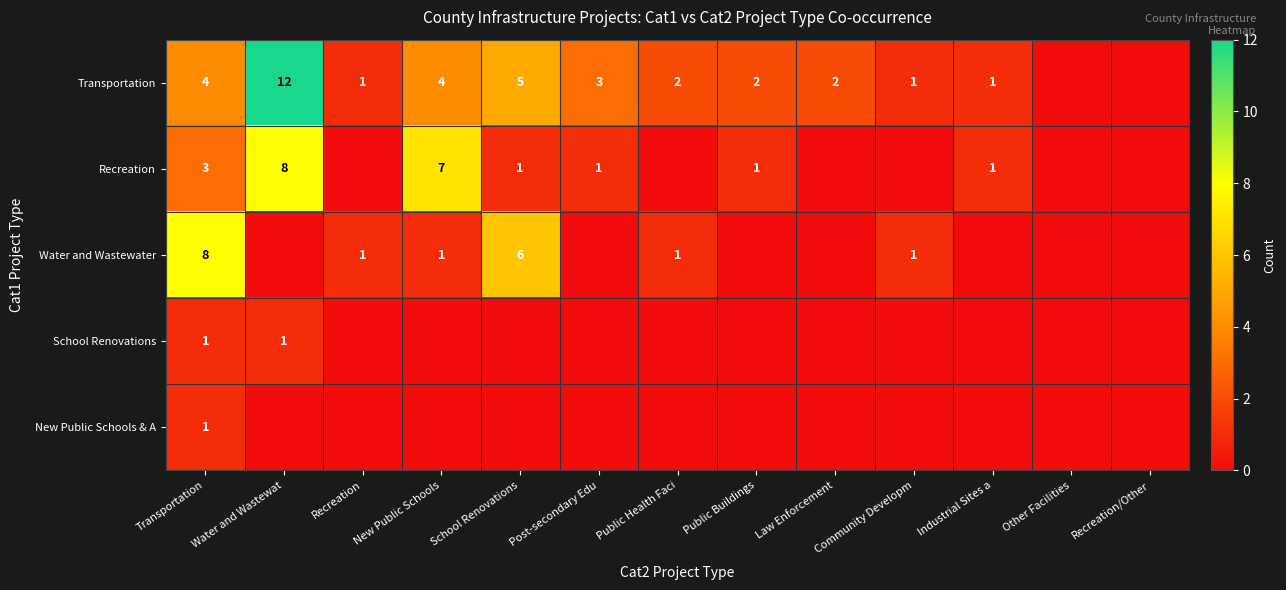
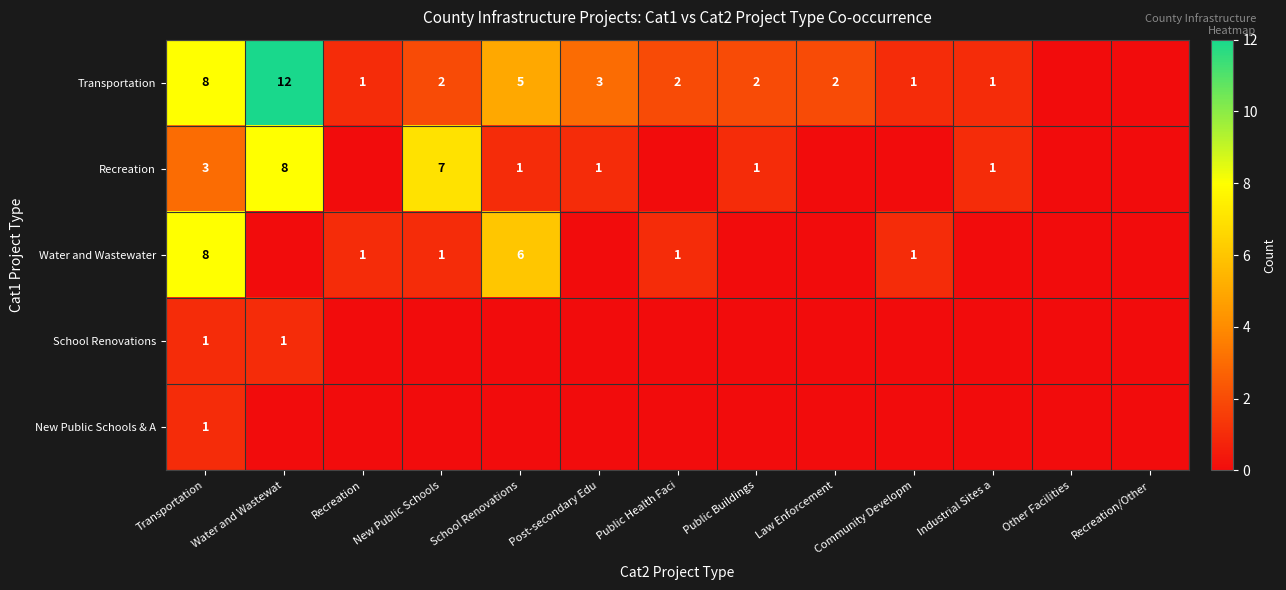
Transportation, Transportation: 4 -> 8
Transportation, New Public Schools: 4 -> 2
